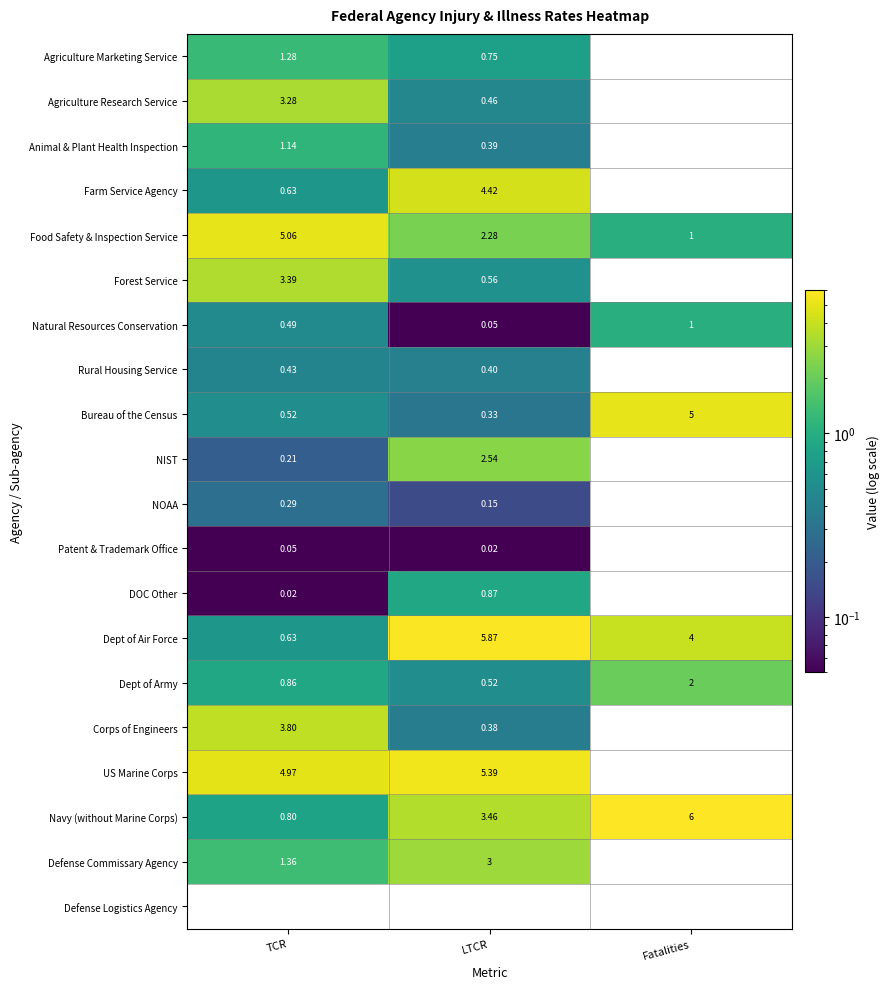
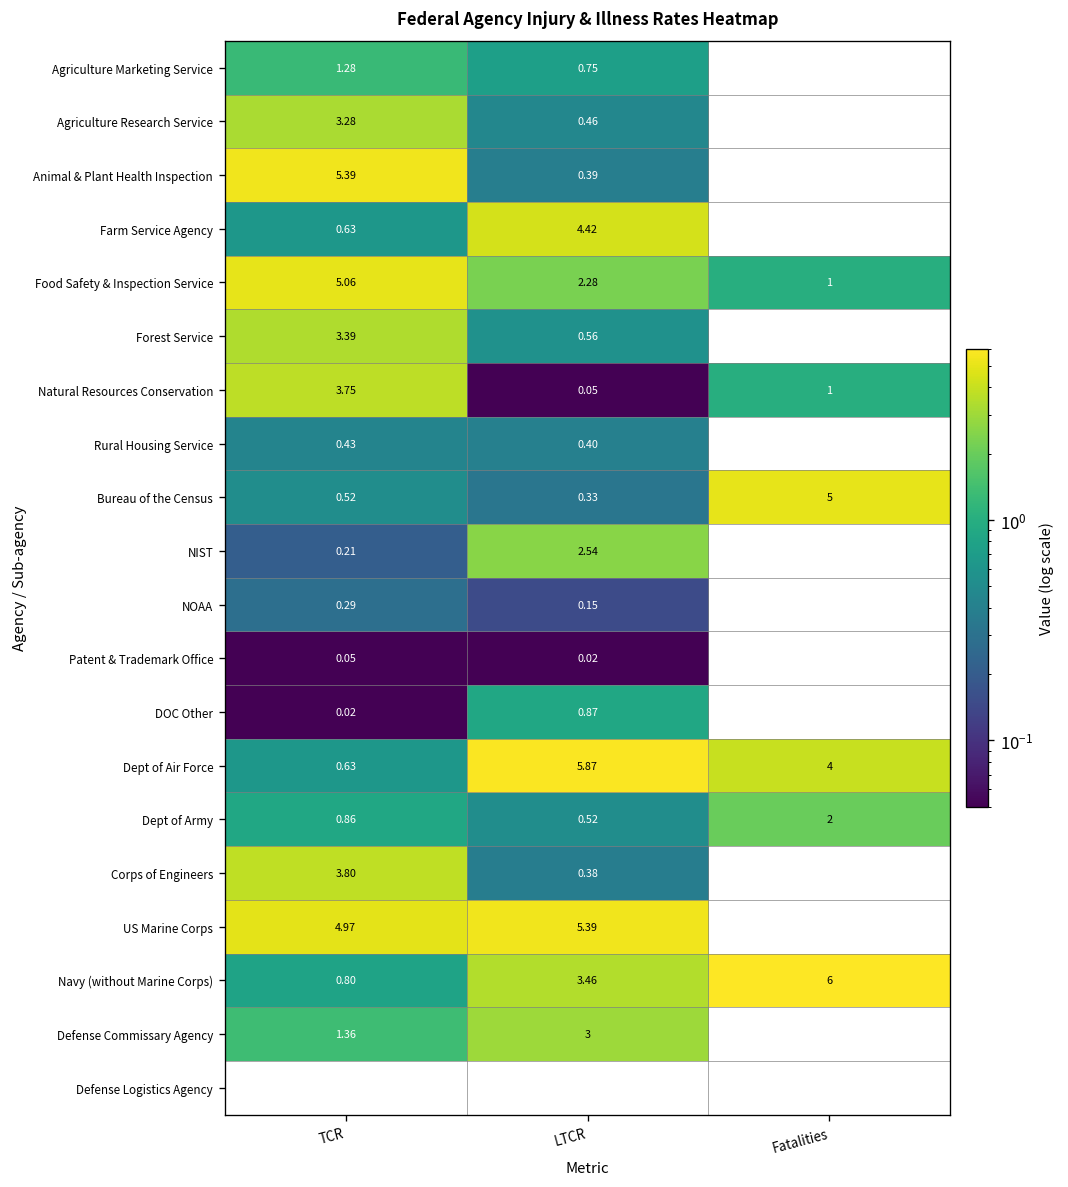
Animal & Plant Health Inspection, TCR: 1.14 -> 5.39
Natural Resources Conservation, TCR: 0.49 -> 3.75
